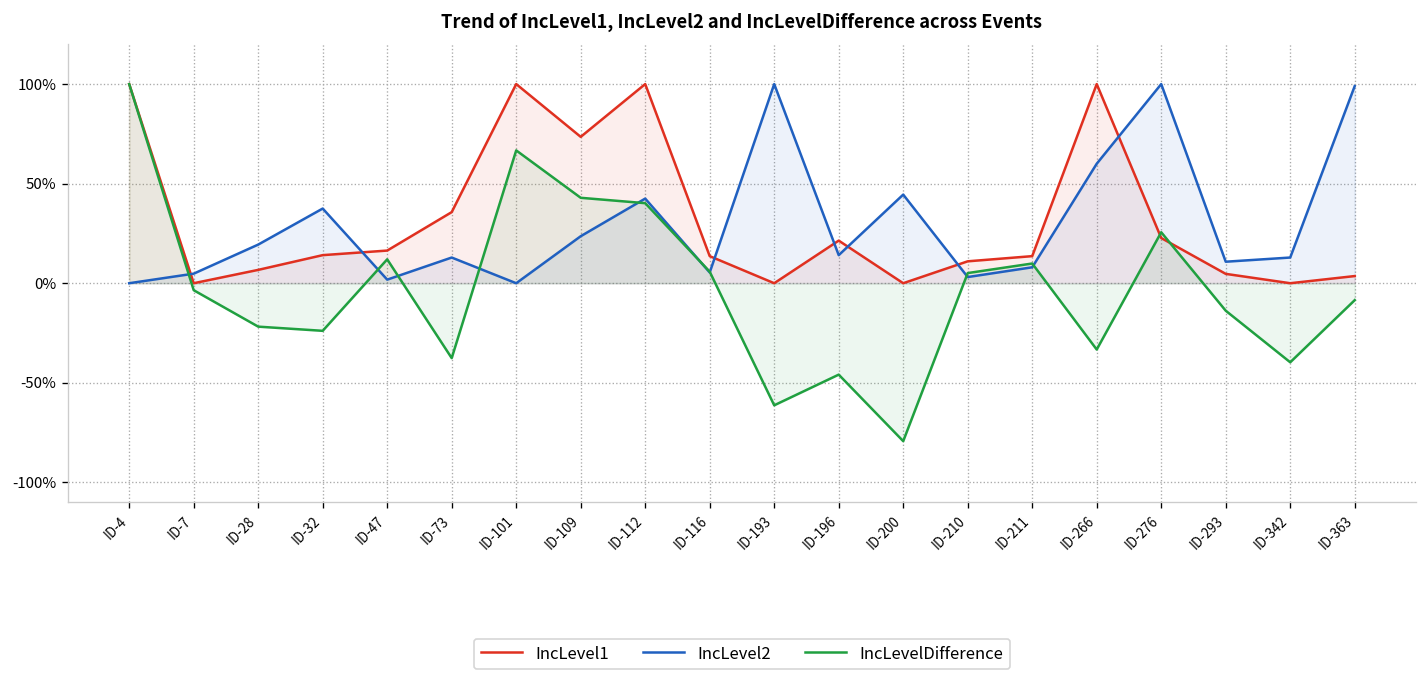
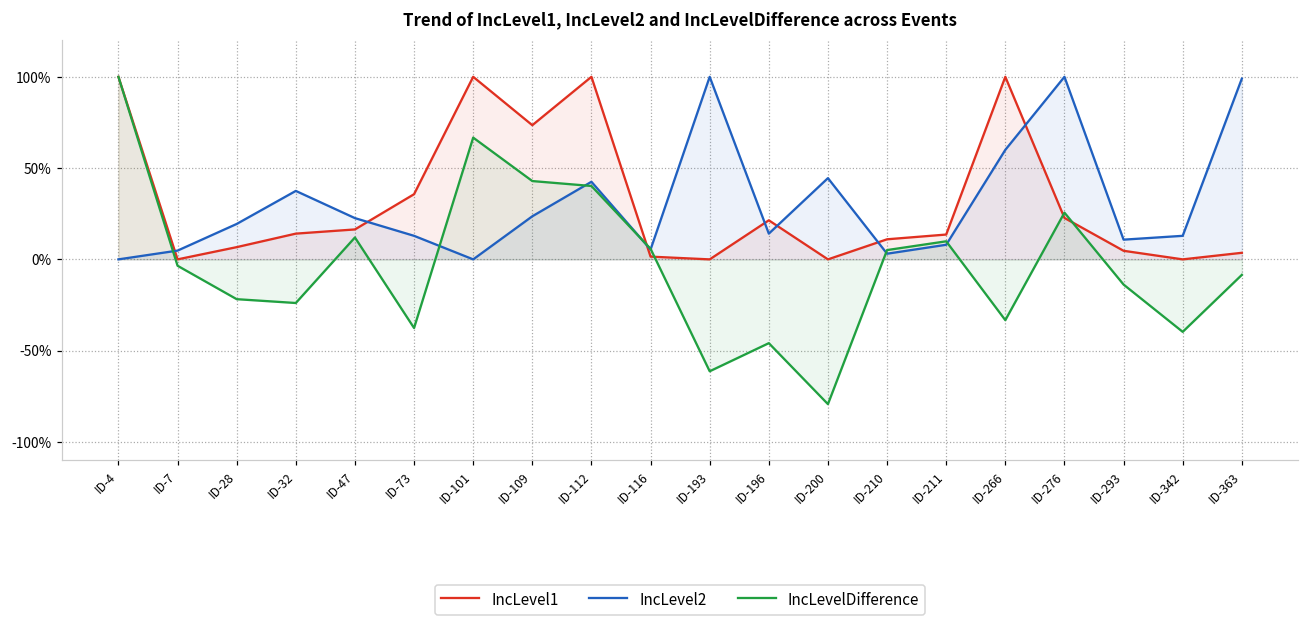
IncLevel2, ID-47: 2% -> 23%
IncLevel1, ID-116: 14% -> 2%
